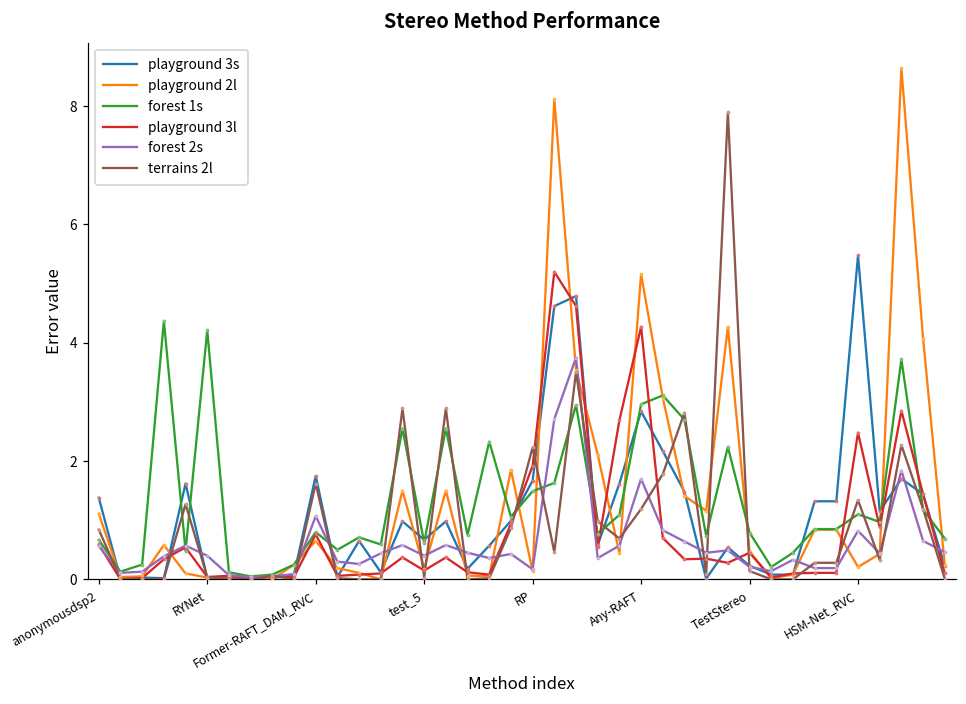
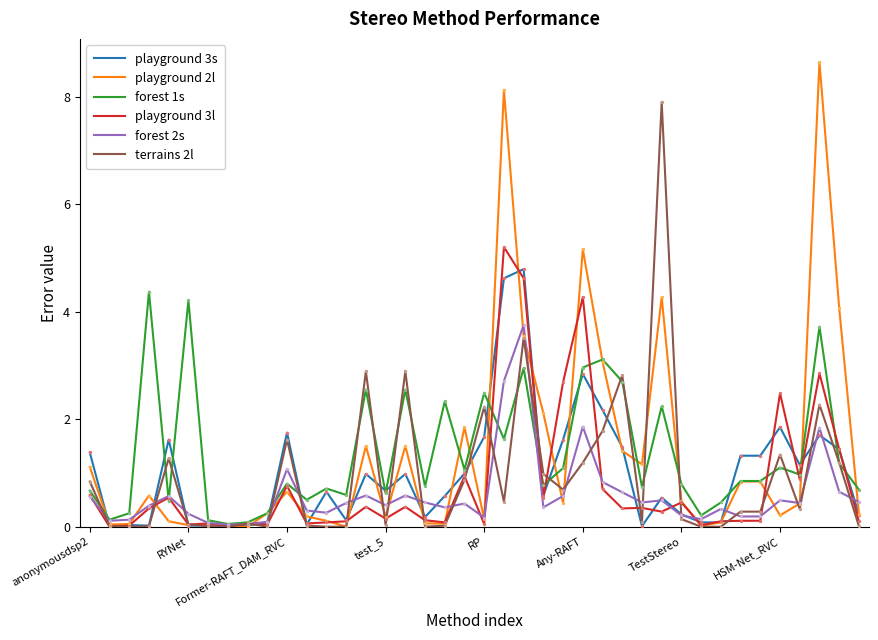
forest 2s, RYNet: 0.4 -> 0.2
forest 1s, RP: 1.5 -> 2.5
playground 3l, RP: 1.9 -> 0.1
forest 2s, Any-RAFT: 1.7 -> 1.9
playground 3s, HSM-Net_RVC: 5.5 -> 1.9
forest 2s, HSM-Net_RVC: 0.8 -> 0.5
